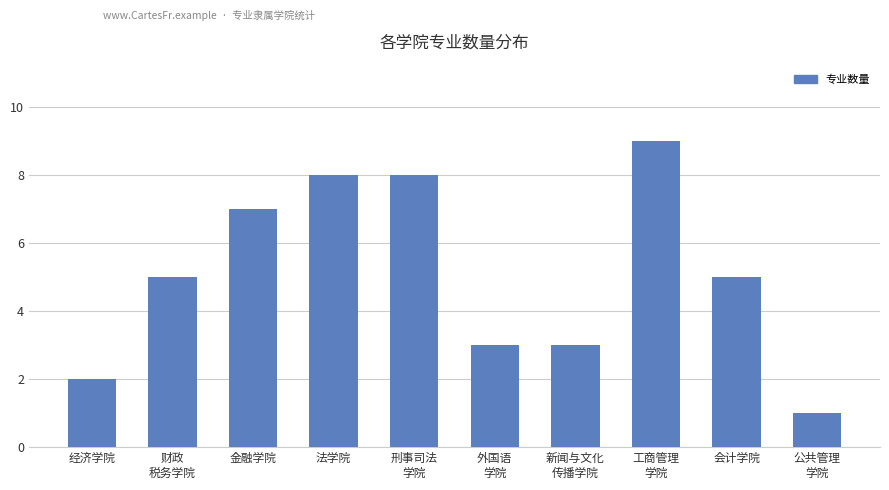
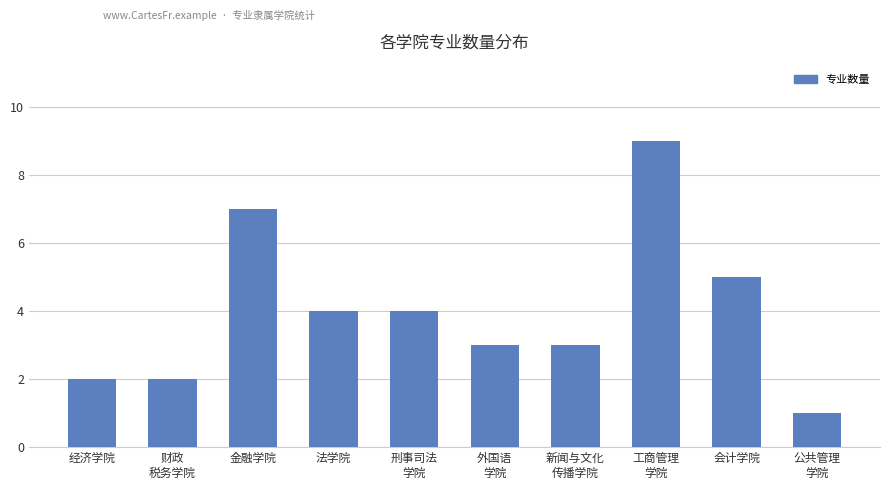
财政 税务学院: 5 -> 2
法学院: 8 -> 4
刑事司法 学院: 8 -> 4
